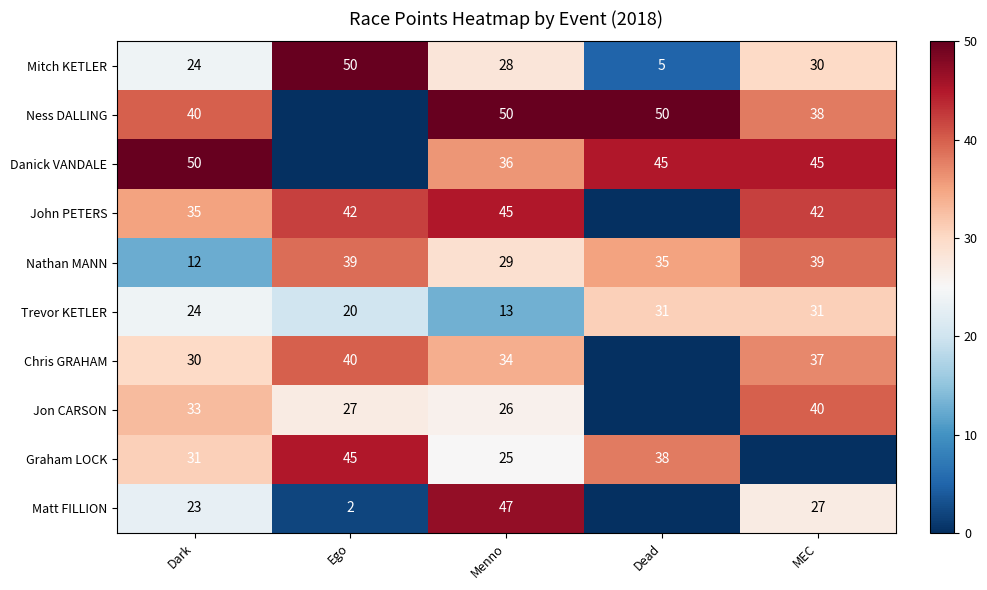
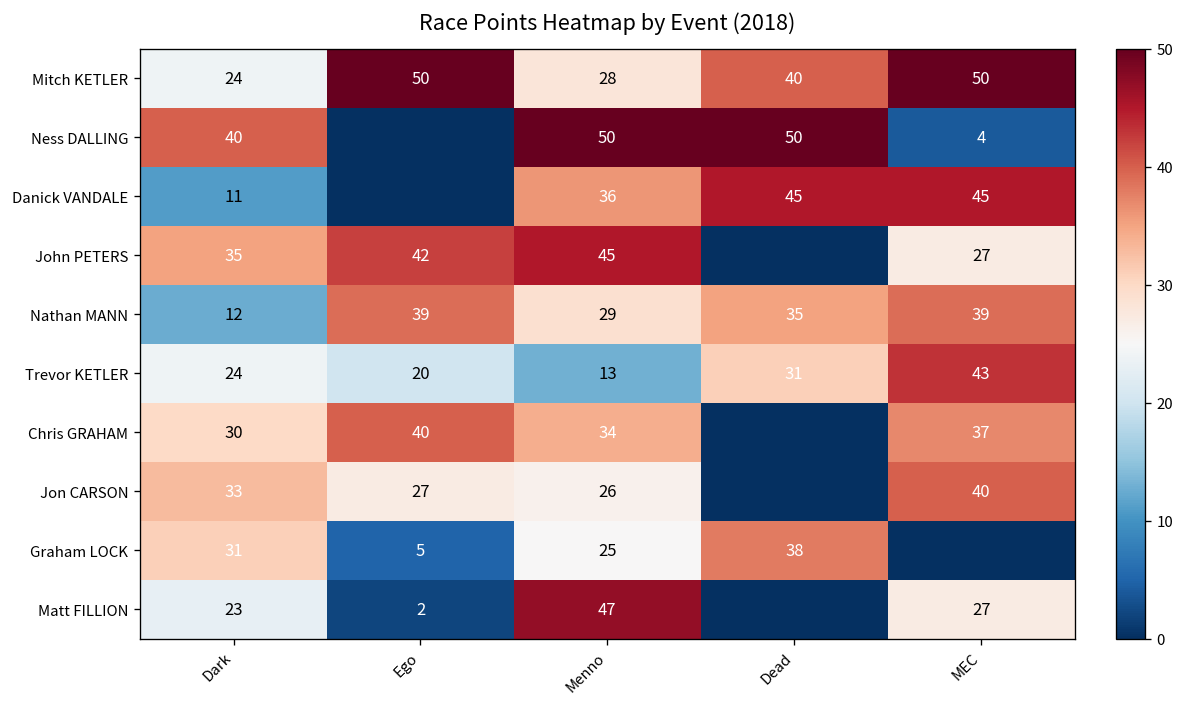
Mitch KETLER, Dead: 5 -> 40
Mitch KETLER, MEC: 30 -> 50
Ness DALLING, MEC: 38 -> 4
Danick VANDALE, Dark: 50 -> 11
John PETERS, MEC: 42 -> 27
Trevor KETLER, MEC: 31 -> 43
Graham LOCK, Ego: 45 -> 5
